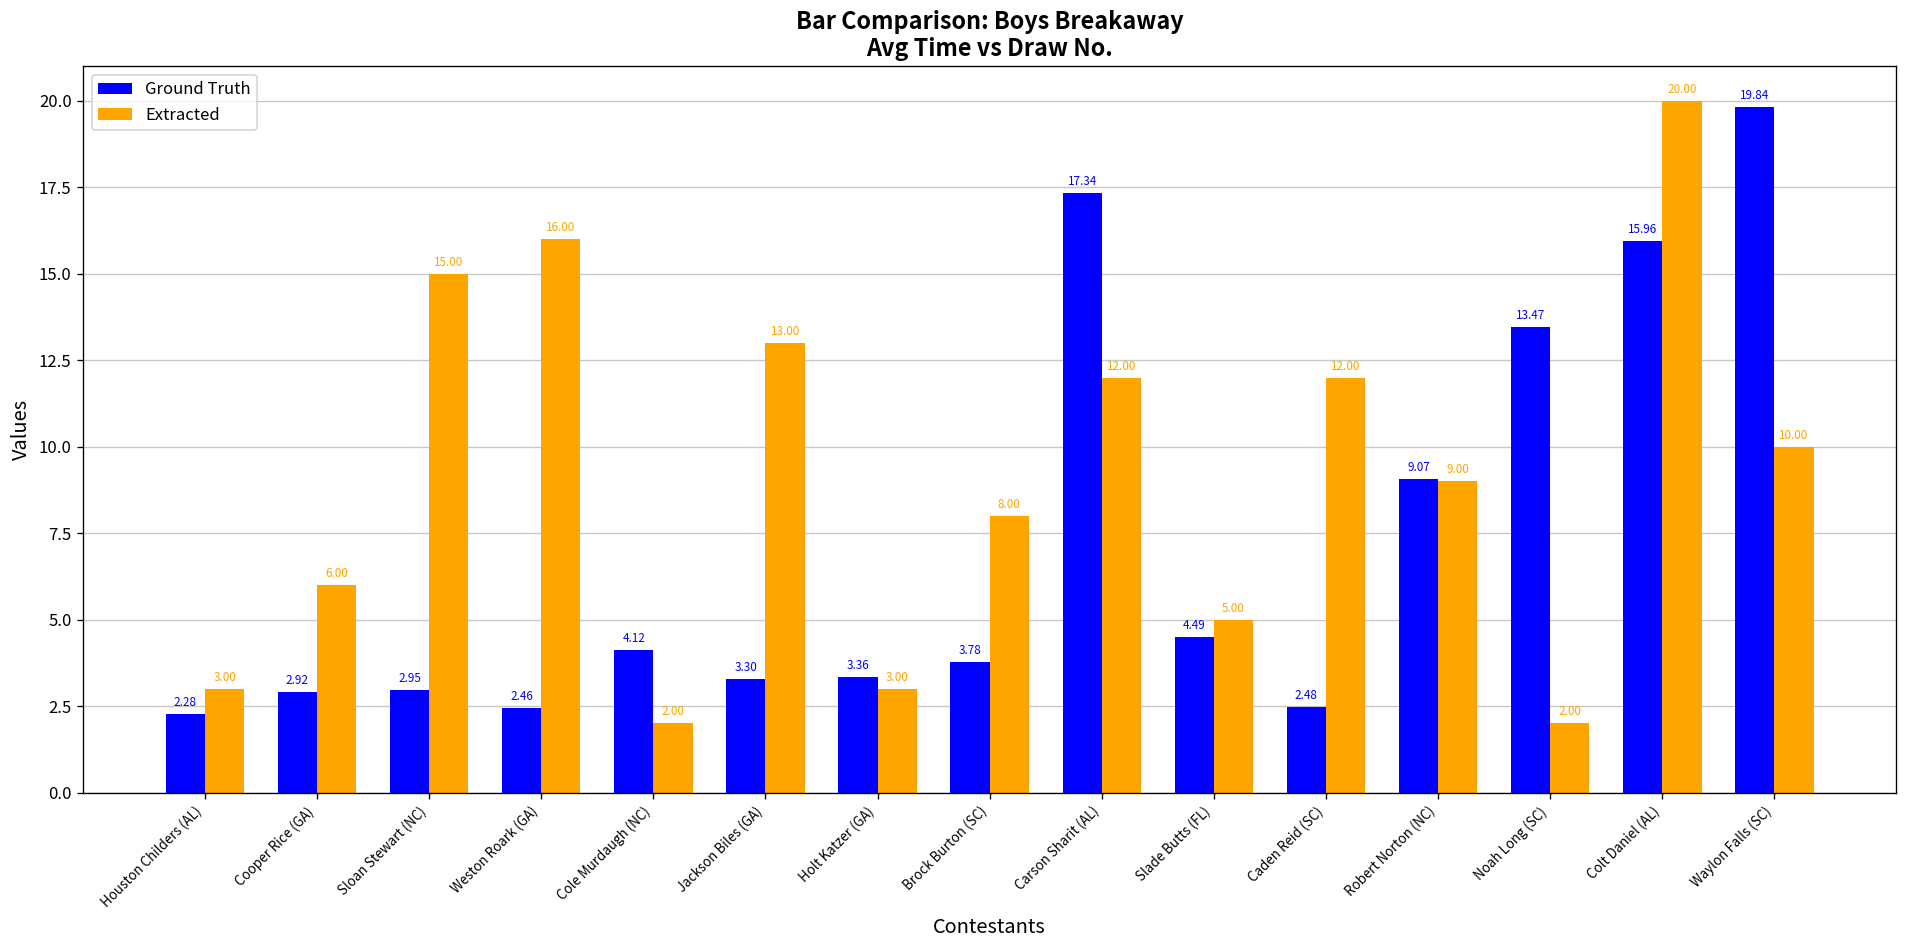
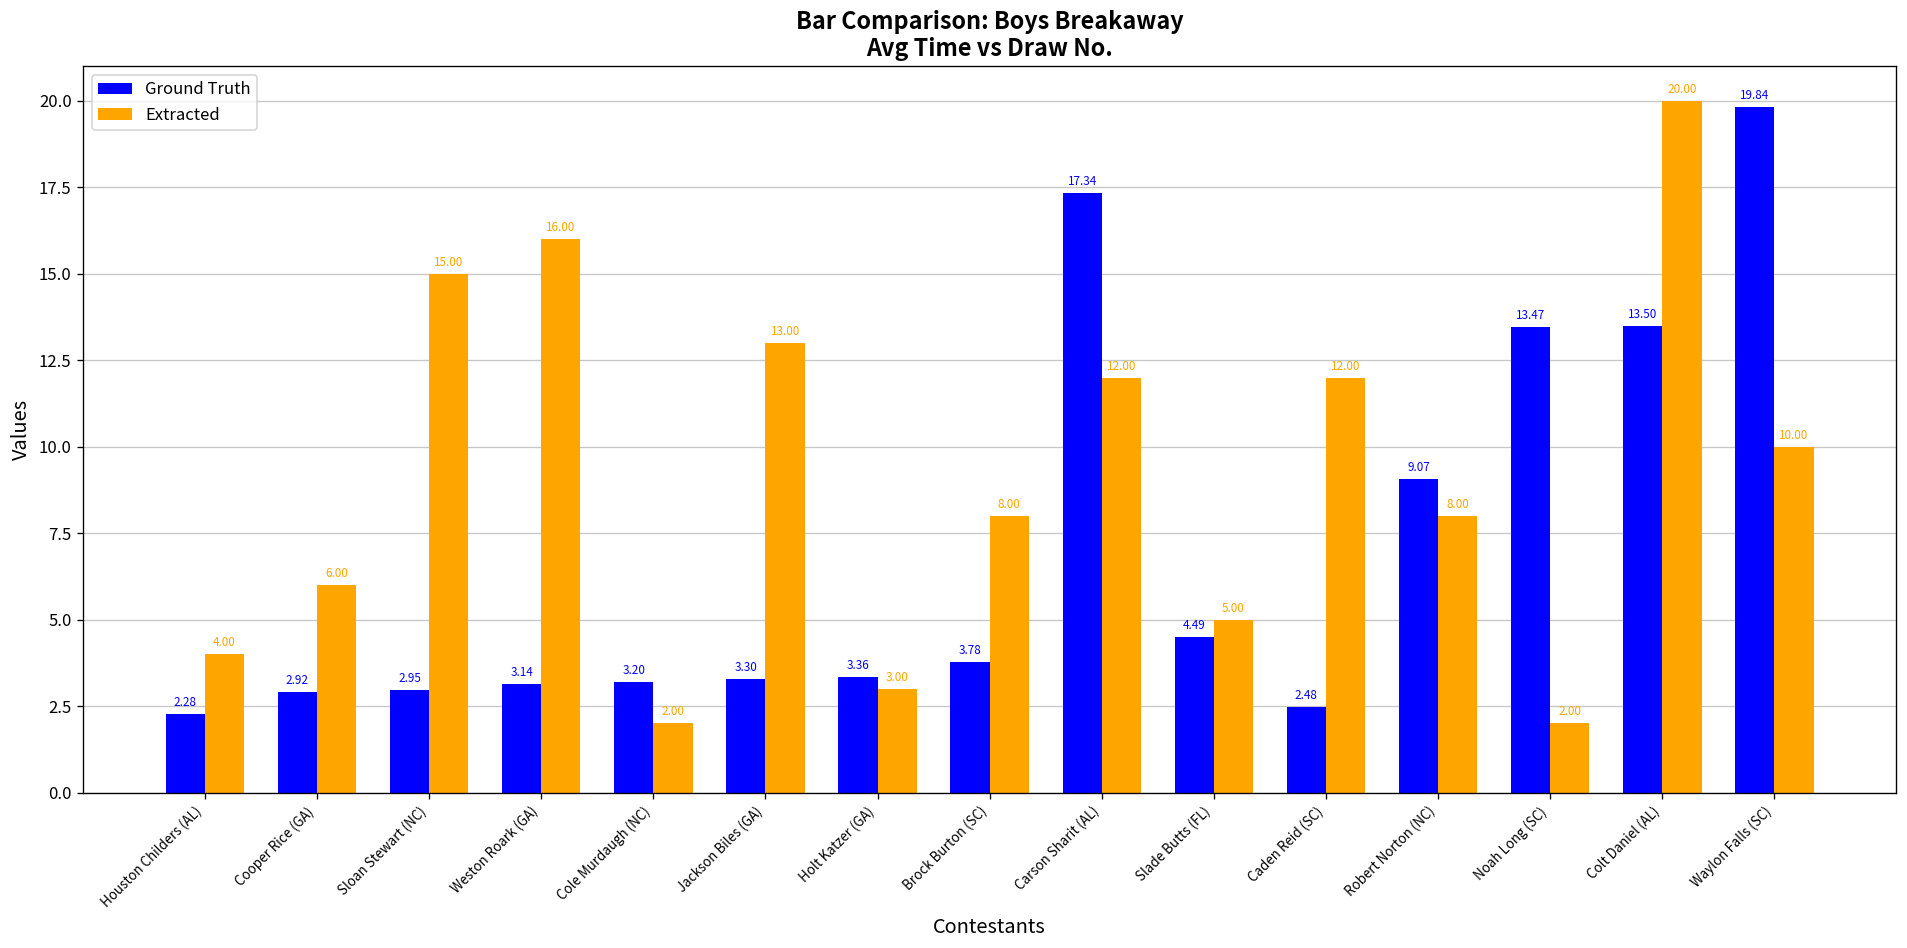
Extracted, Houston Childers (AL): 3.00 -> 4.00
Ground Truth, Weston Roark (GA): 2.46 -> 3.14
Ground Truth, Cole Murdaugh (NC): 4.12 -> 3.20
Extracted, Robert Norton (NC): 9.00 -> 8.00
Ground Truth, Colt Daniel (AL): 15.96 -> 13.50
